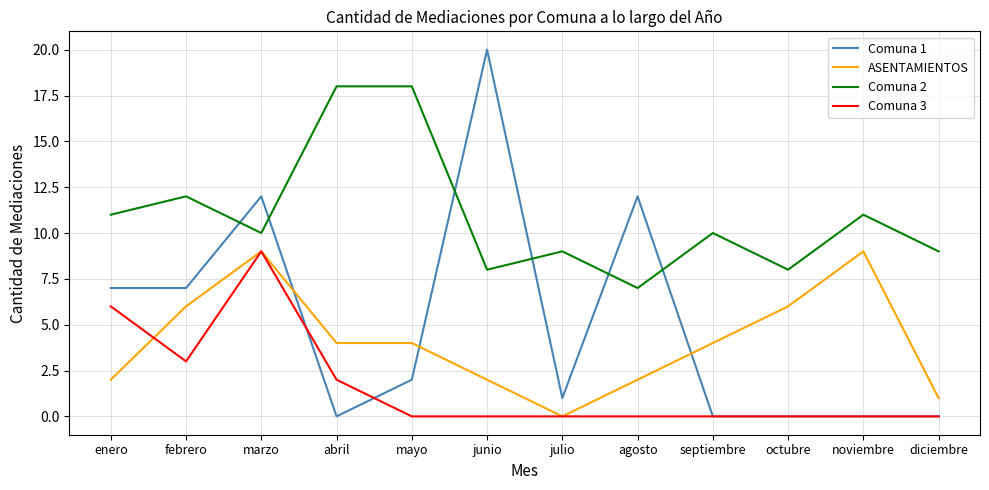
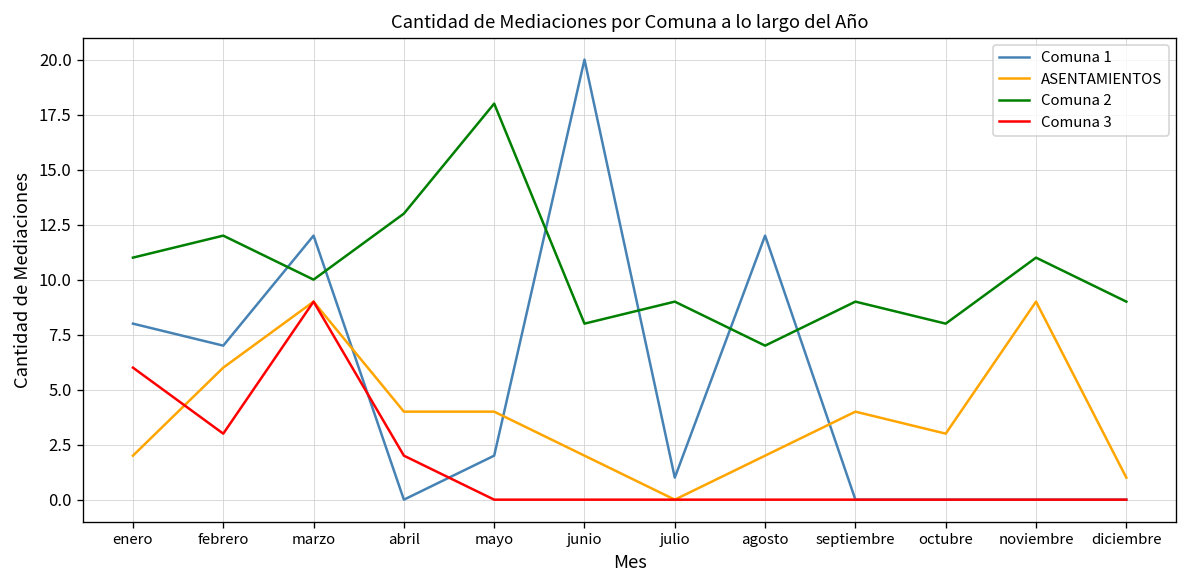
Comuna 1, enero: 7 -> 8
Comuna 2, abril: 18 -> 13
Comuna 2, septiembre: 10 -> 9
ASENTAMIENTOS, octubre: 6 -> 3
